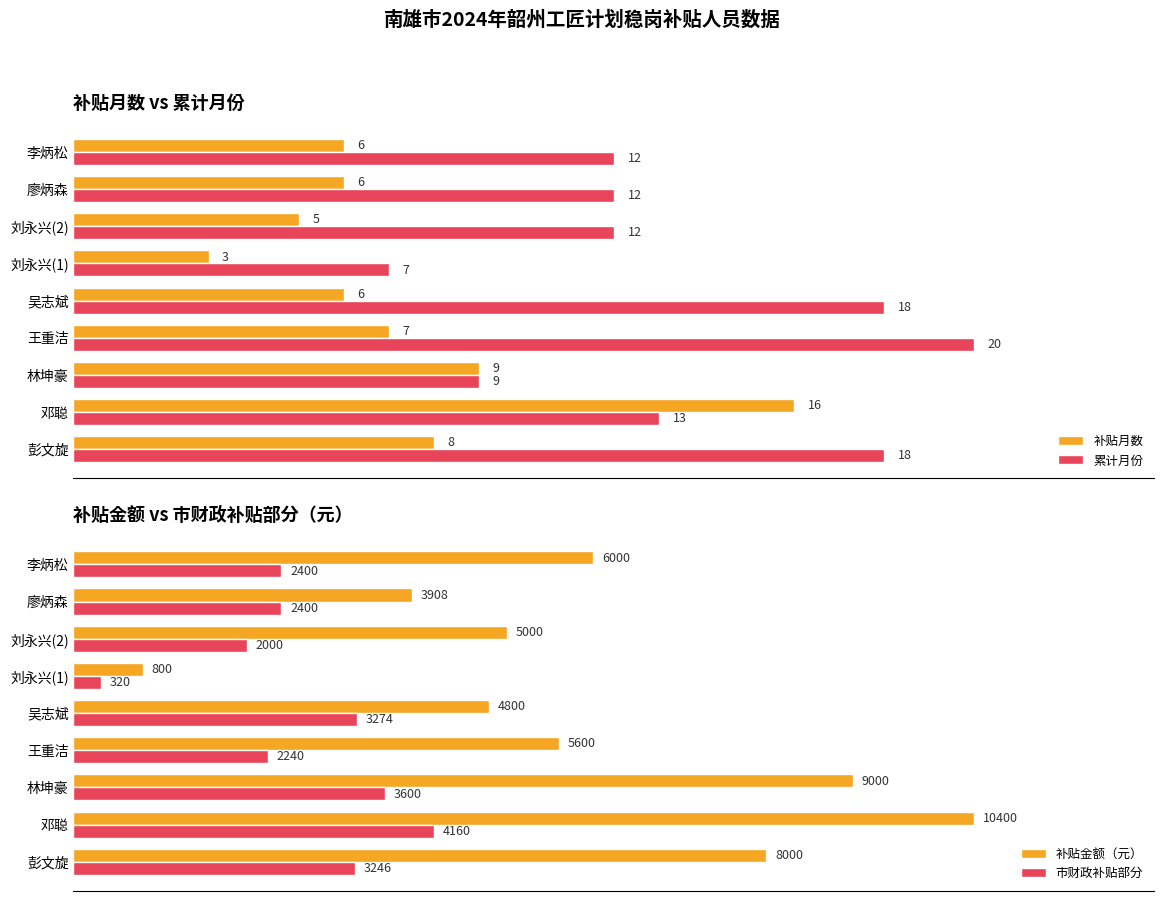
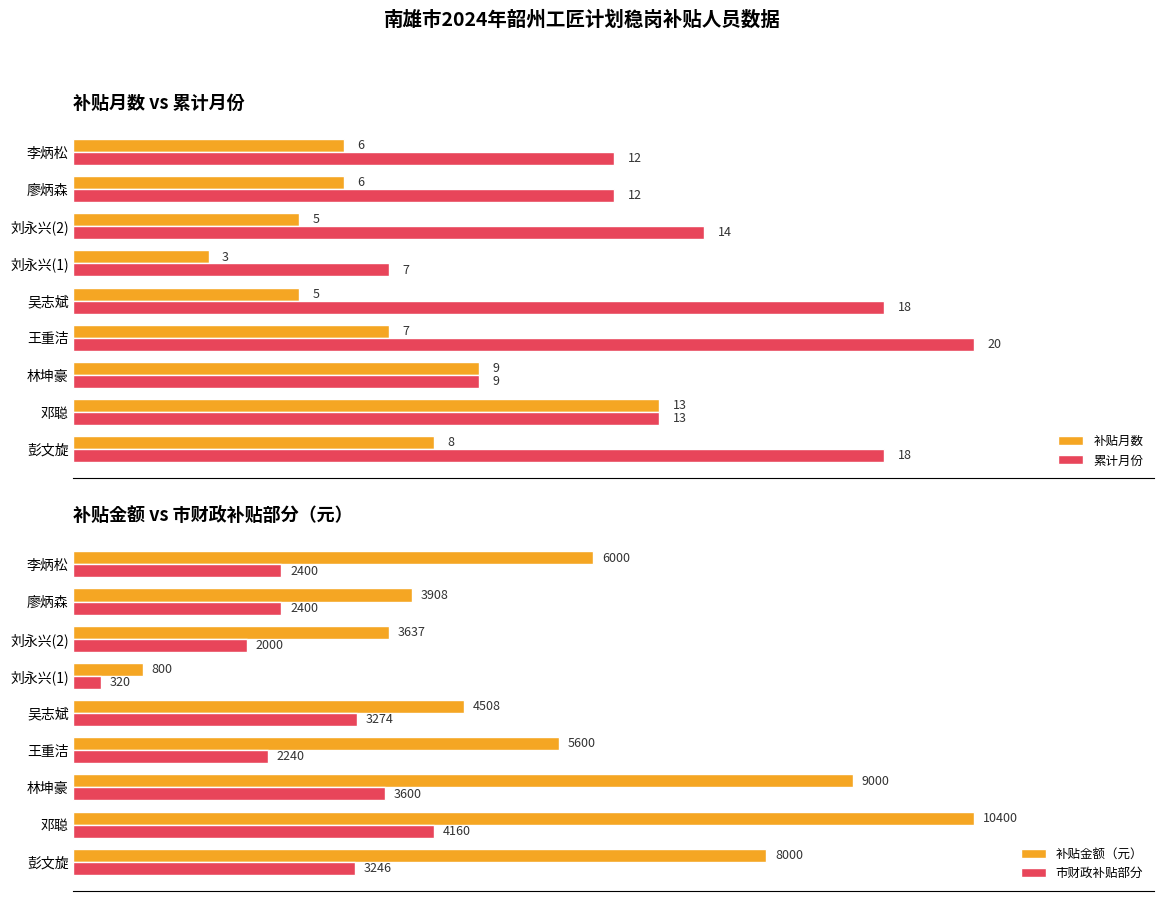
补贴月数 vs 累计月份, 累计月份, 刘永兴(2): 12 -> 14
补贴月数 vs 累计月份, 补贴月数, 吴志斌: 6 -> 5
补贴月数 vs 累计月份, 补贴月数, 邓聪: 16 -> 13
补贴金额 vs 市财政补贴部分（元）, 补贴金额（元）, 刘永兴(2): 5000 -> 3637
补贴金额 vs 市财政补贴部分（元）, 补贴金额（元）, 吴志斌: 4800 -> 4508
